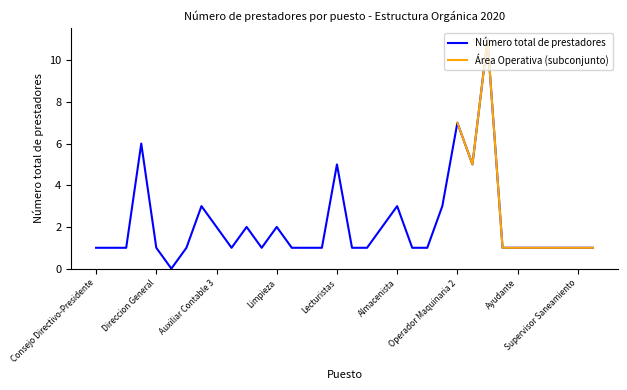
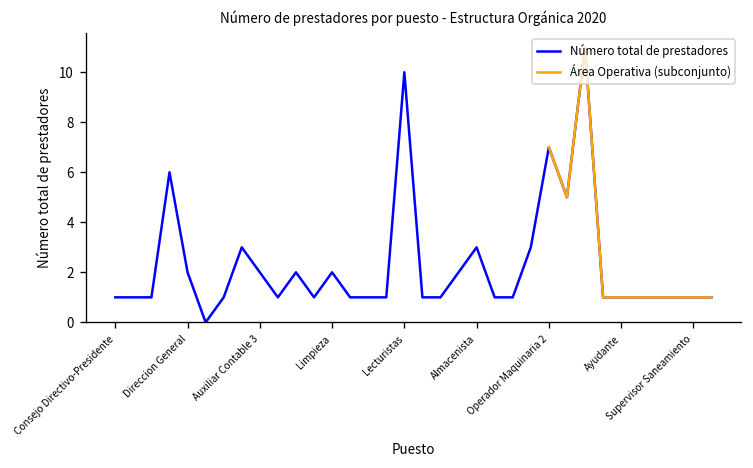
Número total de prestadores, Direccion General: 1 -> 2
Número total de prestadores, Lecturistas: 5 -> 10
